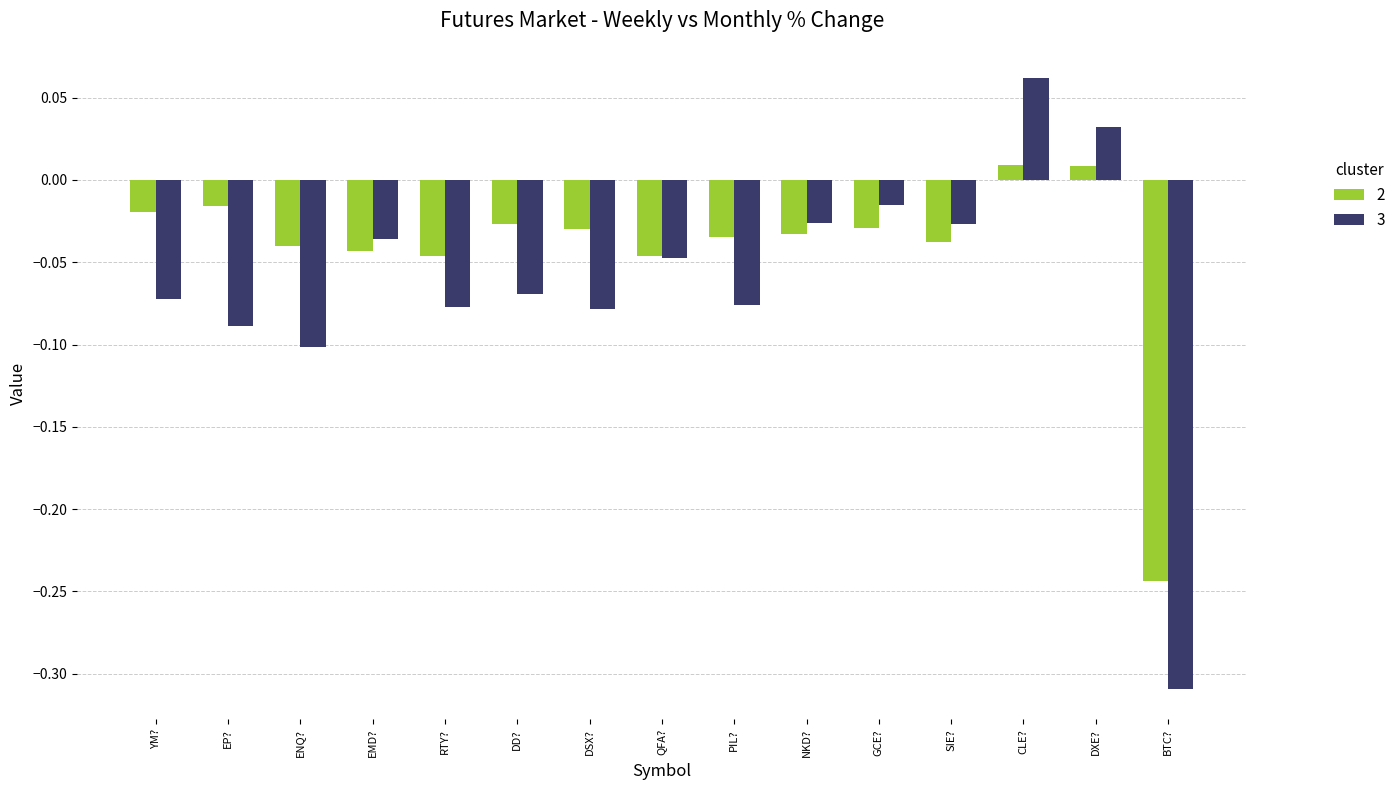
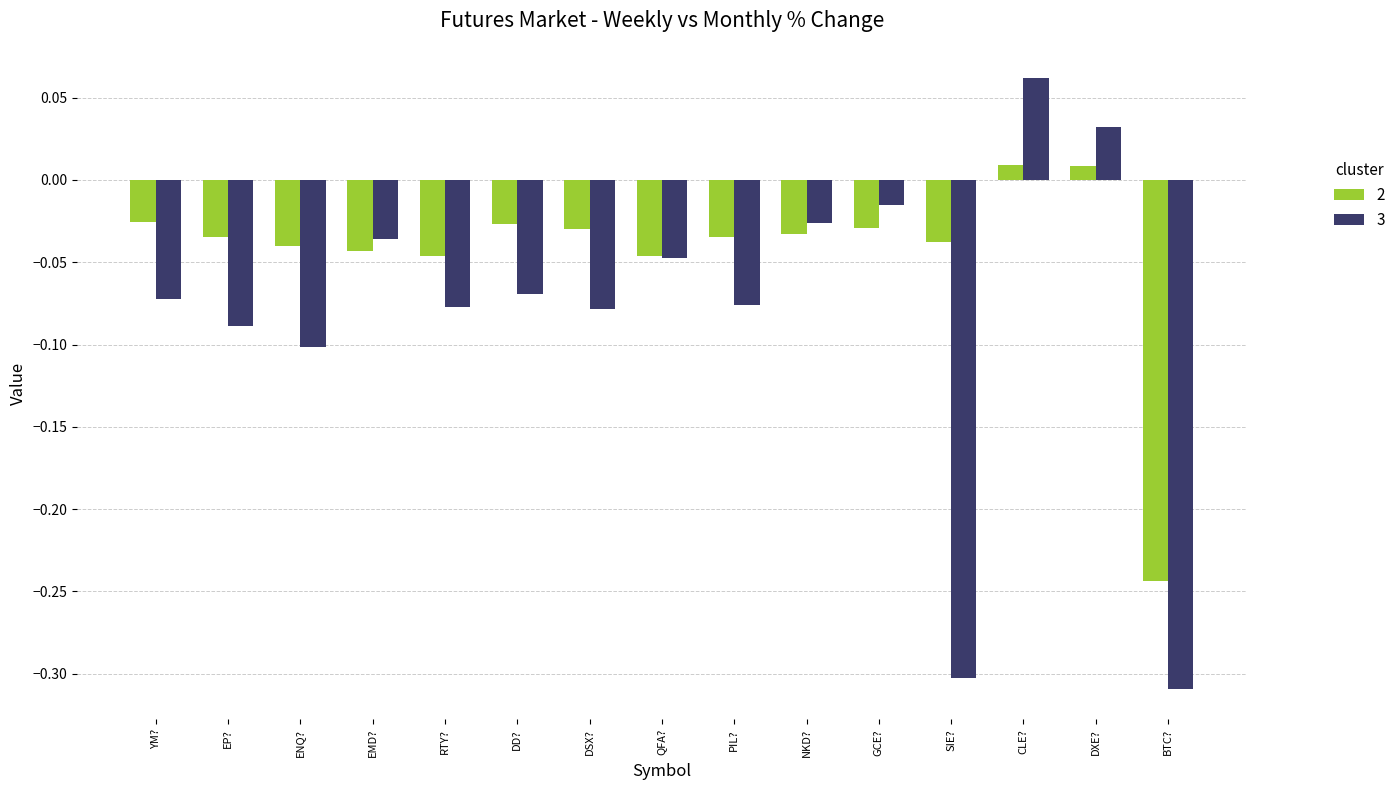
2, YM?: -0.019 -> -0.025
2, EP?: -0.016 -> -0.035
3, SIE?: -0.027 -> -0.302
